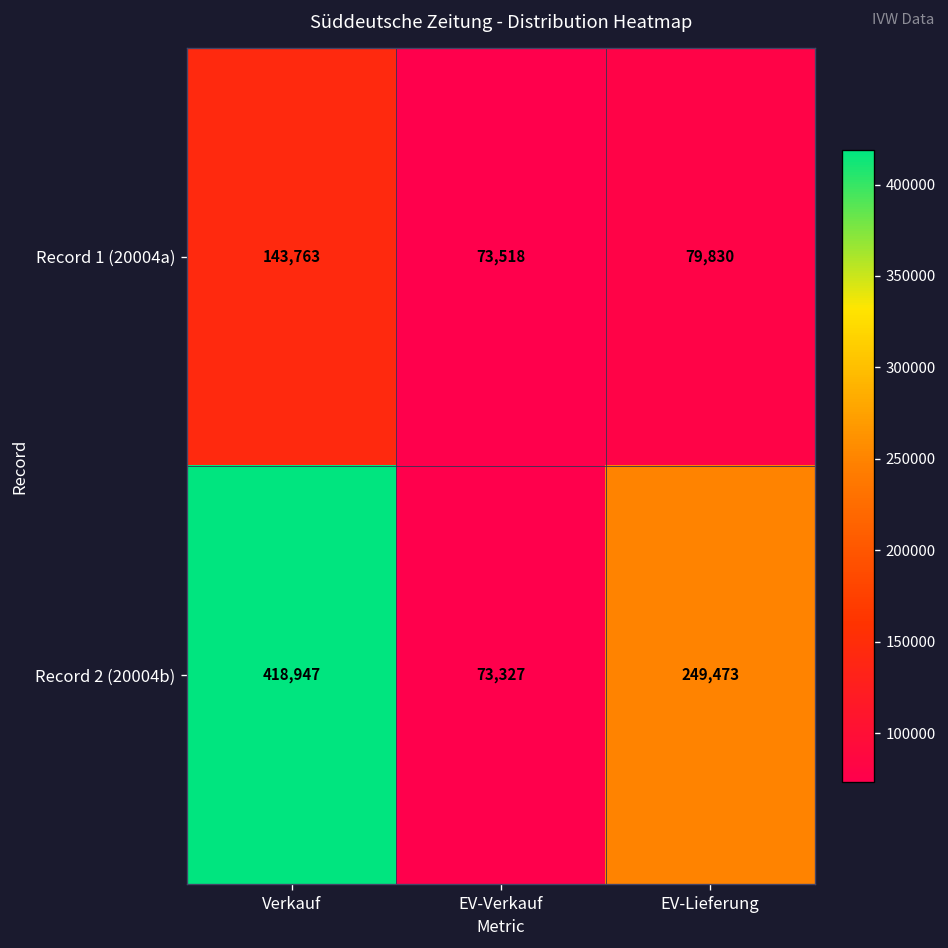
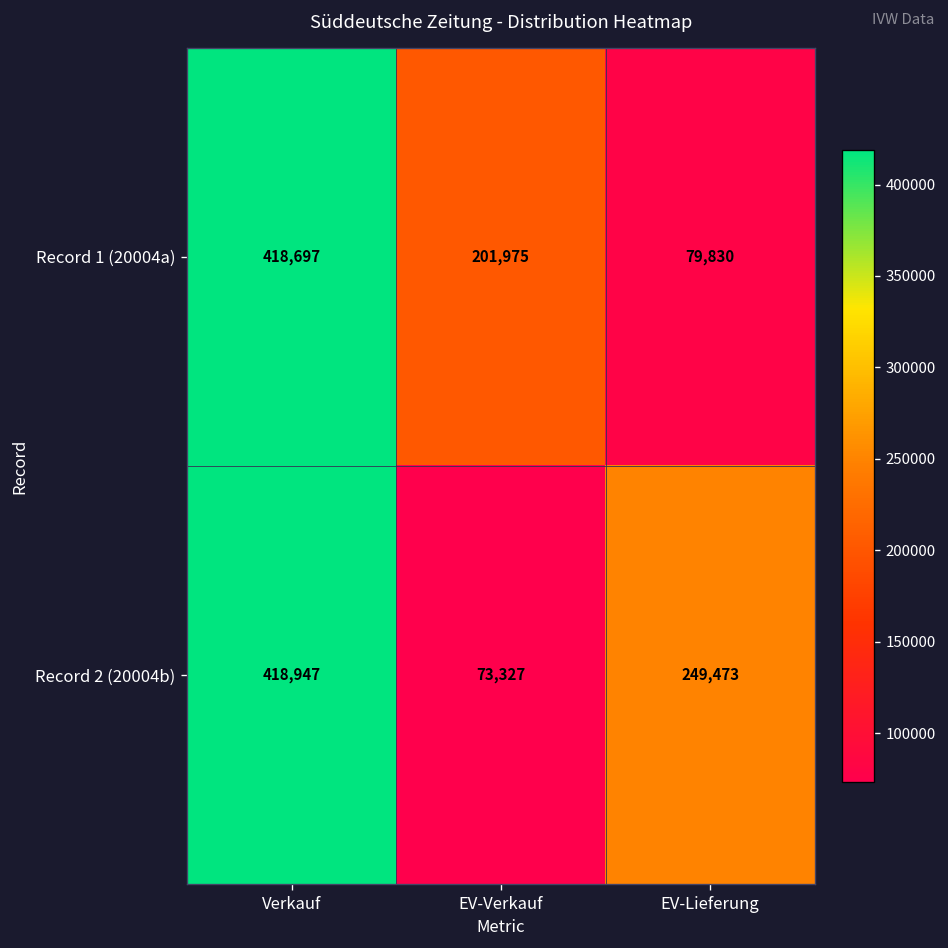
Record 1 (20004a), Verkauf: 143,763 -> 418,697
Record 1 (20004a), EV-Verkauf: 73,518 -> 201,975
